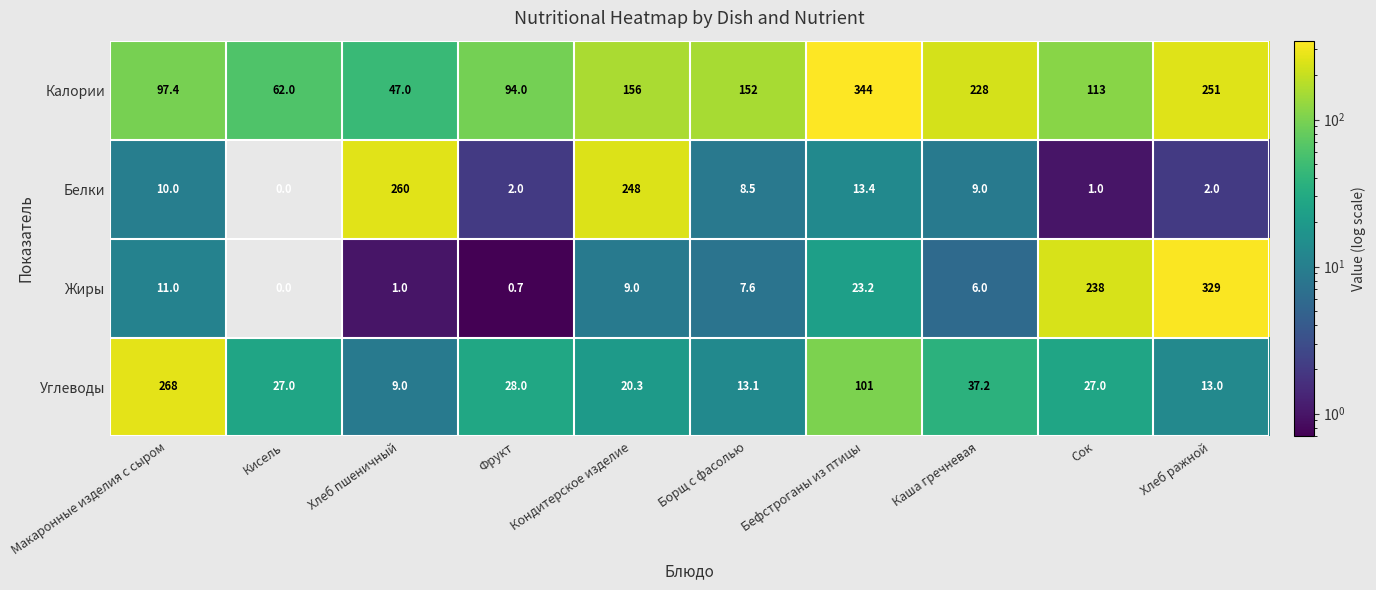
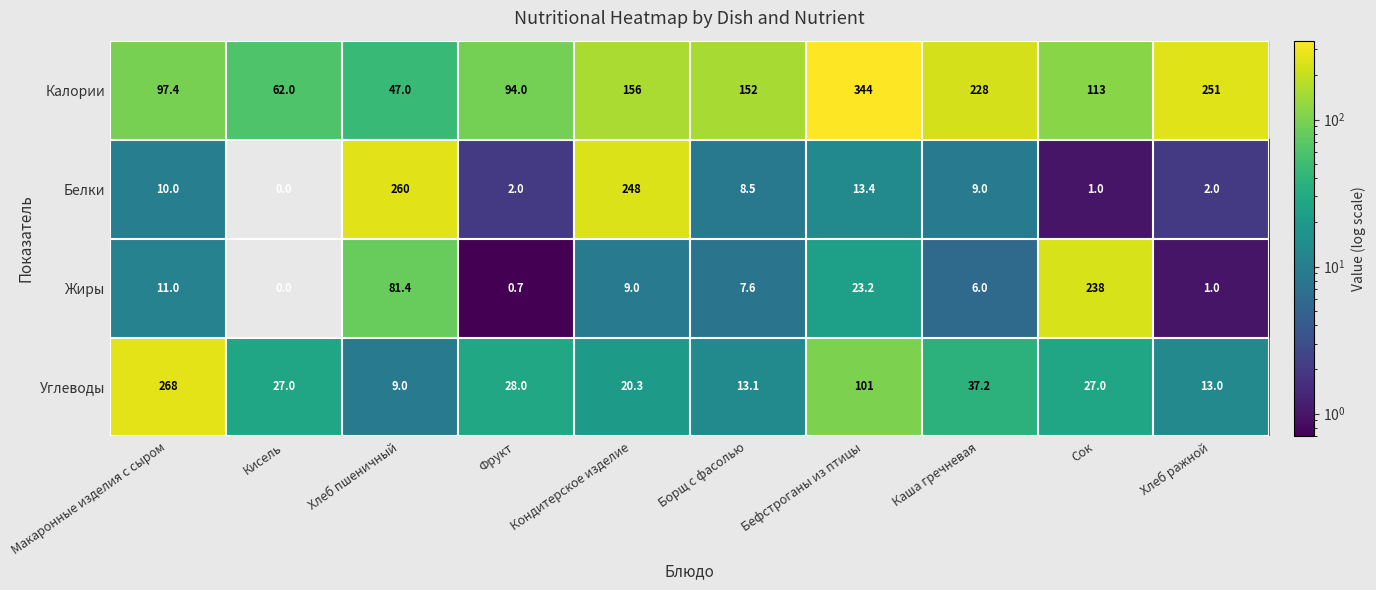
Жиры, Хлеб пшеничный: 1.0 -> 81.4
Жиры, Хлеб ражной: 329 -> 1.0
